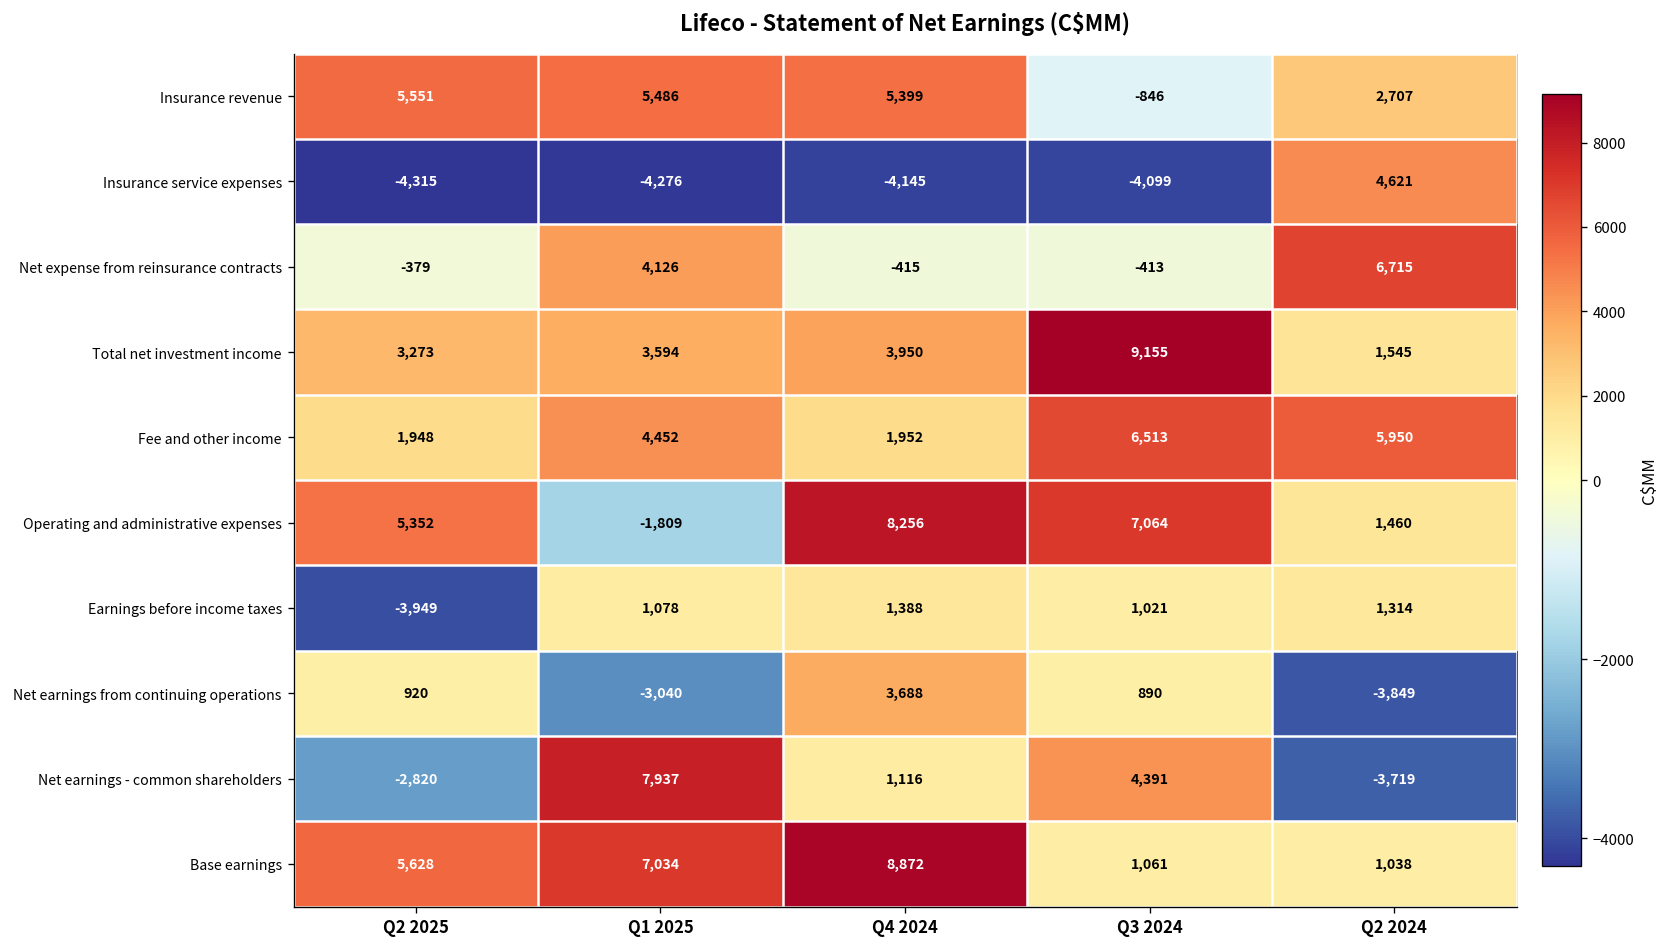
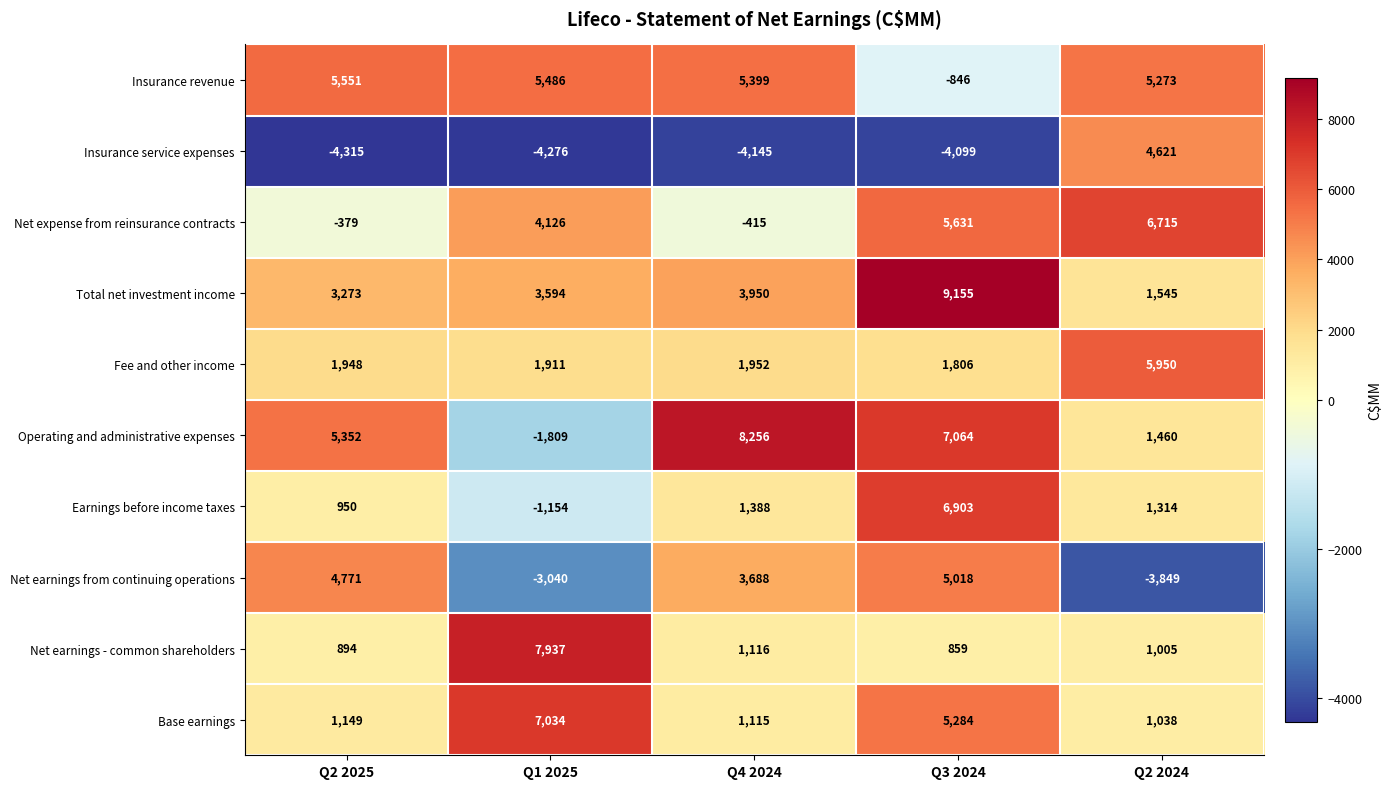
Insurance revenue, Q2 2024: 2,707 -> 5,273
Net expense from reinsurance contracts, Q3 2024: -413 -> 5,631
Fee and other income, Q1 2025: 4,452 -> 1,911
Fee and other income, Q3 2024: 6,513 -> 1,806
Earnings before income taxes, Q2 2025: -3,949 -> 950
Earnings before income taxes, Q1 2025: 1,078 -> -1,154
Earnings before income taxes, Q3 2024: 1,021 -> 6,903
Net earnings from continuing operations, Q2 2025: 920 -> 4,771
Net earnings from continuing operations, Q3 2024: 890 -> 5,018
Net earnings - common shareholders, Q2 2025: -2,820 -> 894
Net earnings - common shareholders, Q3 2024: 4,391 -> 859
Net earnings - common shareholders, Q2 2024: -3,719 -> 1,005
Base earnings, Q2 2025: 5,628 -> 1,149
Base earnings, Q4 2024: 8,872 -> 1,115
Base earnings, Q3 2024: 1,061 -> 5,284
